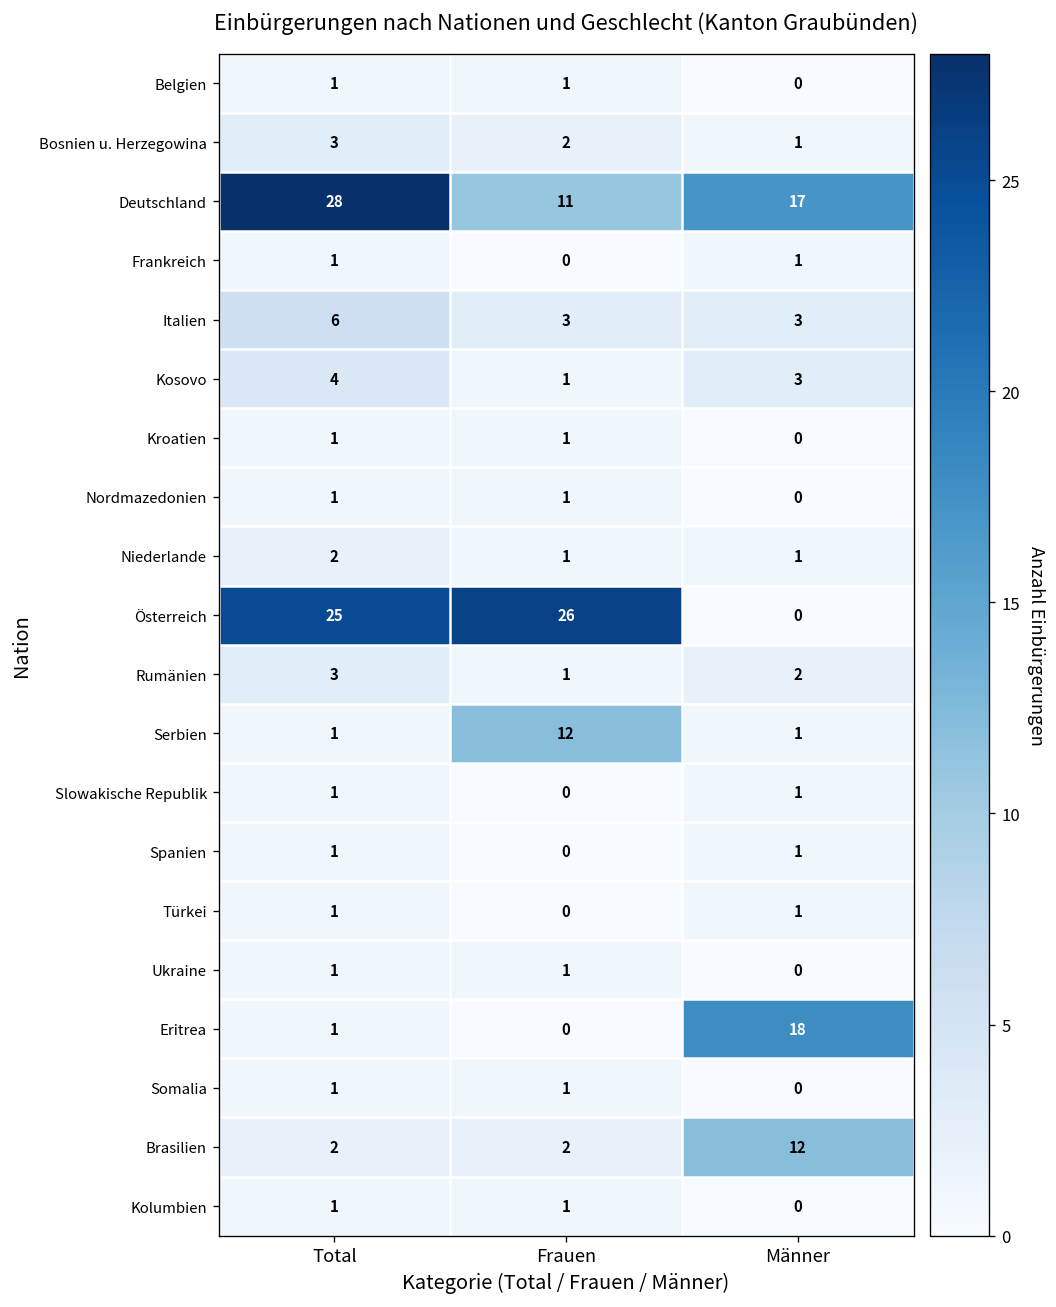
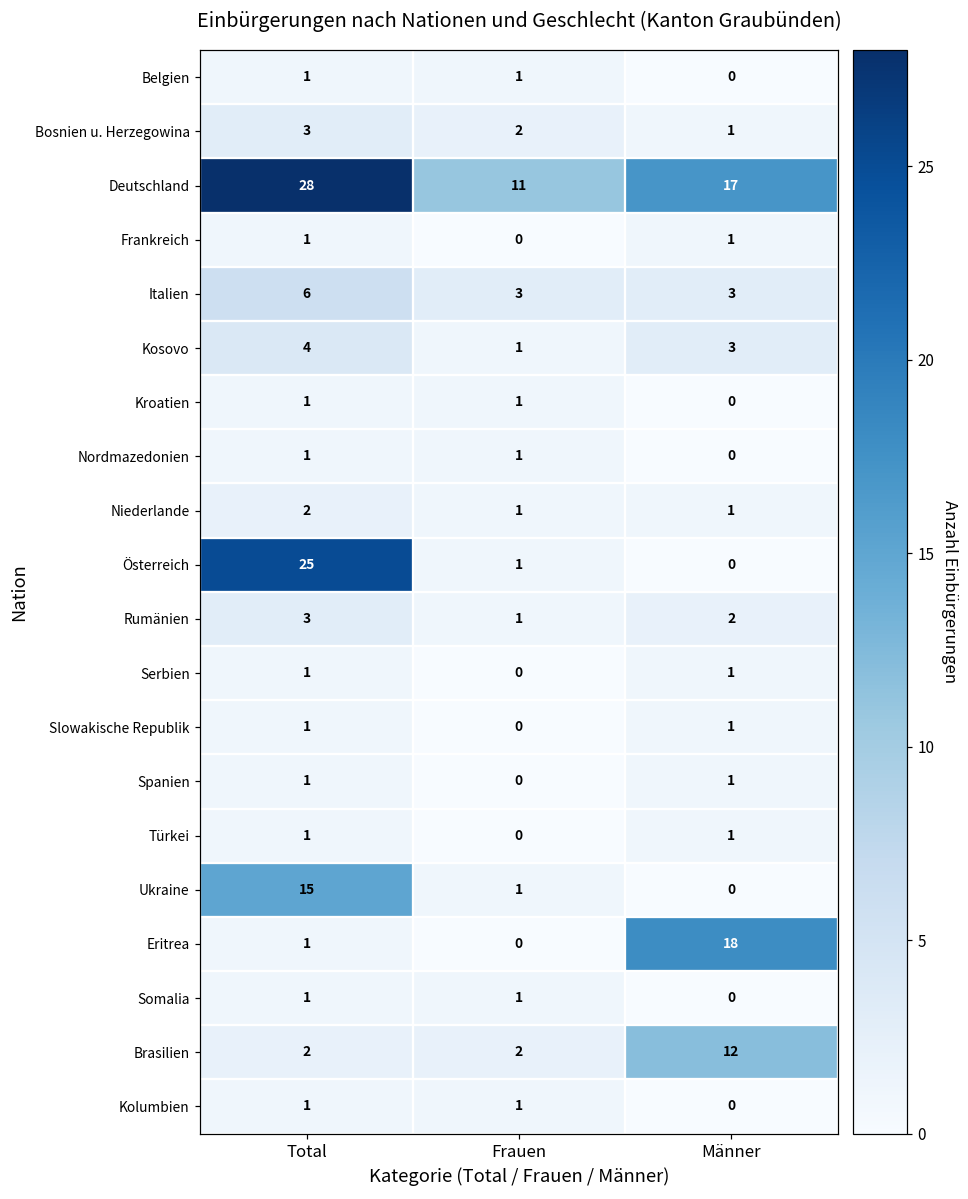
Österreich, Frauen: 26 -> 1
Serbien, Frauen: 12 -> 0
Ukraine, Total: 1 -> 15
